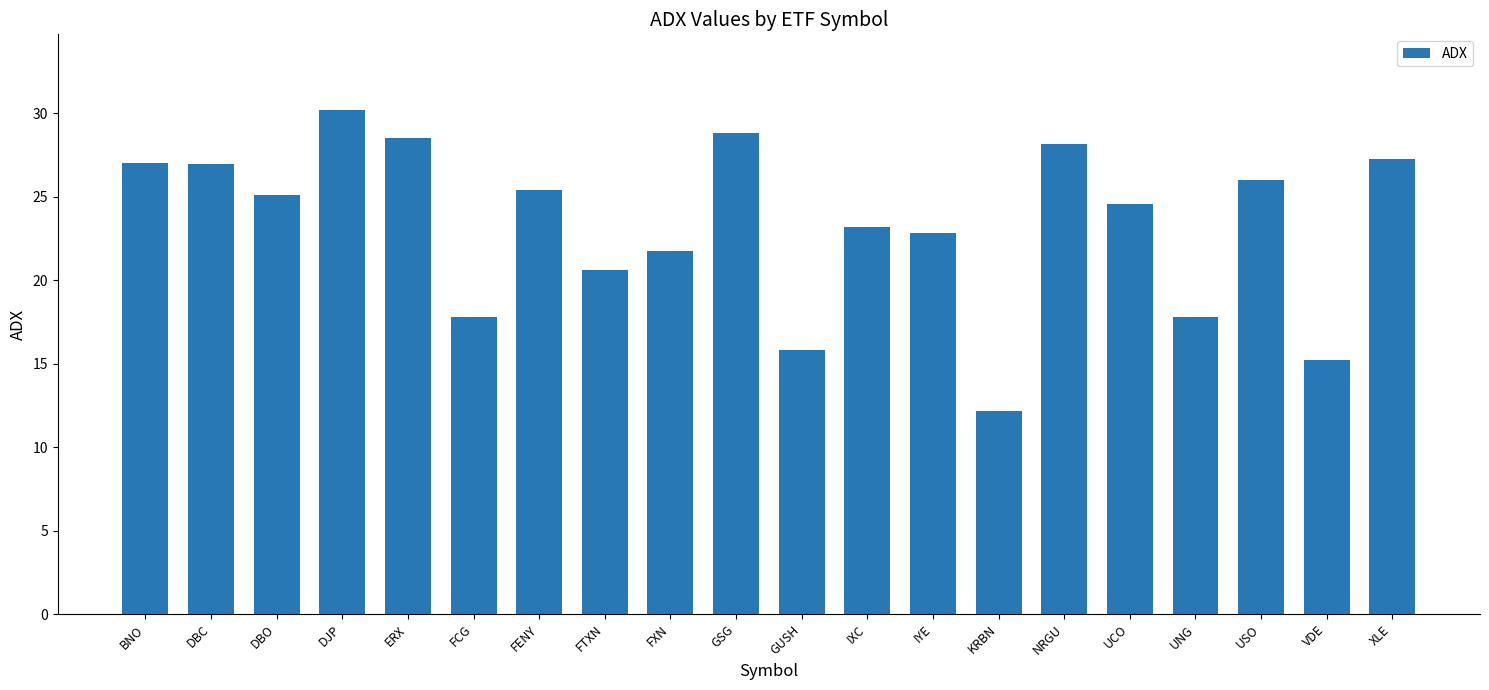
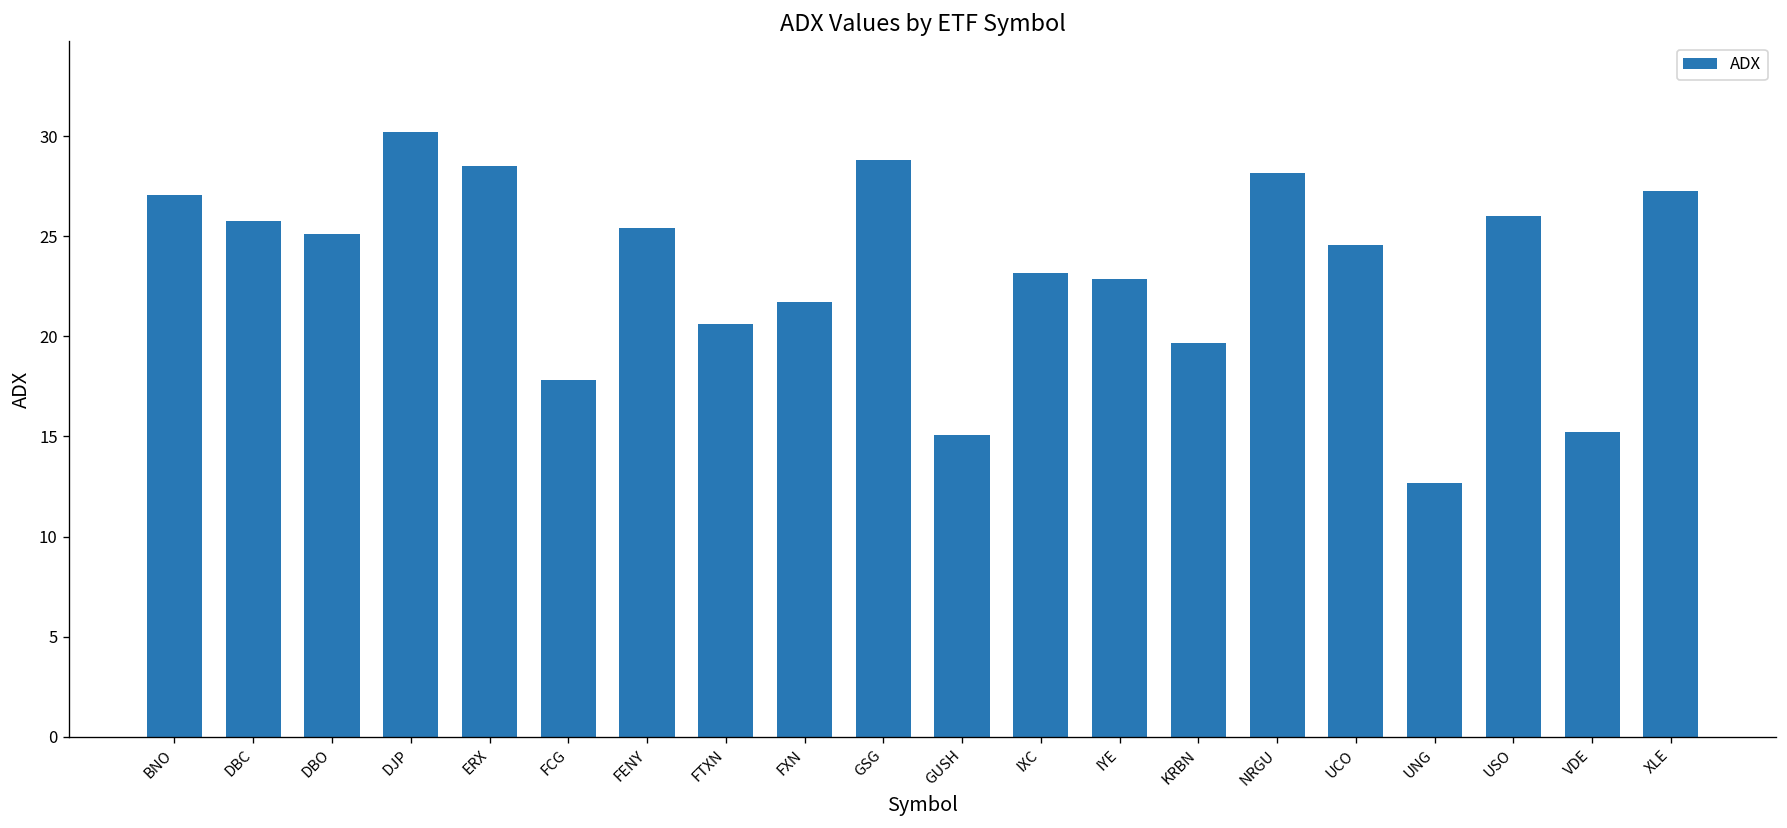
DBC: 27.0 -> 25.8
GUSH: 15.8 -> 15.1
KRBN: 12.2 -> 19.7
UNG: 17.8 -> 12.7
